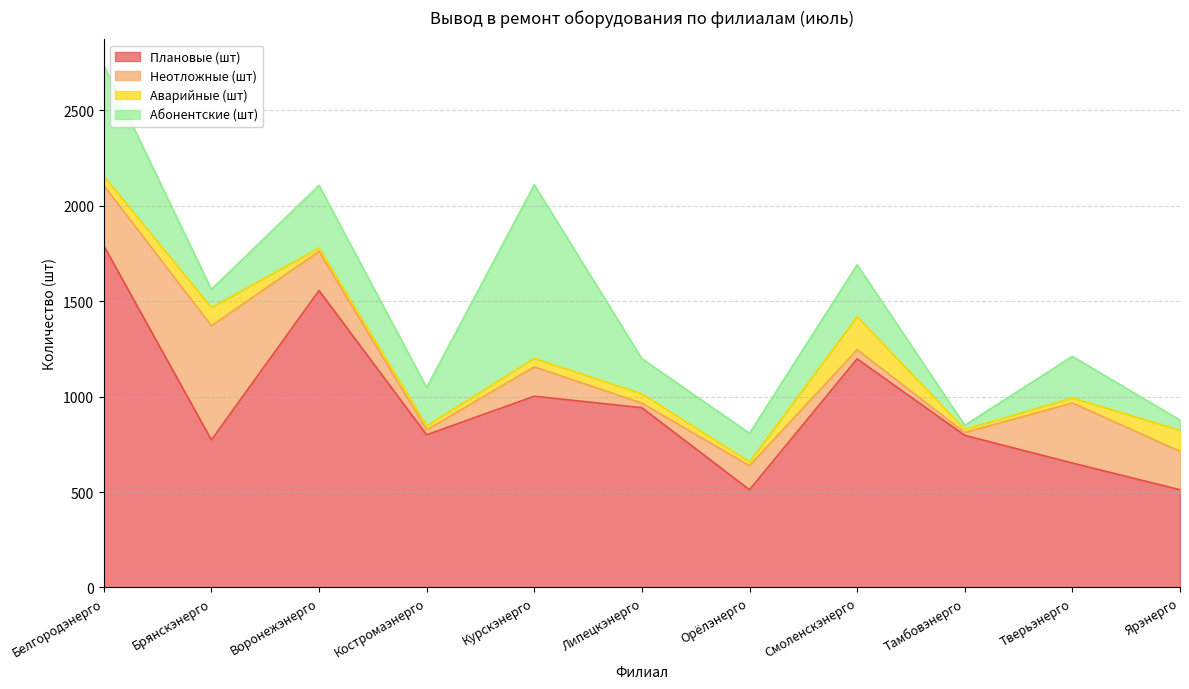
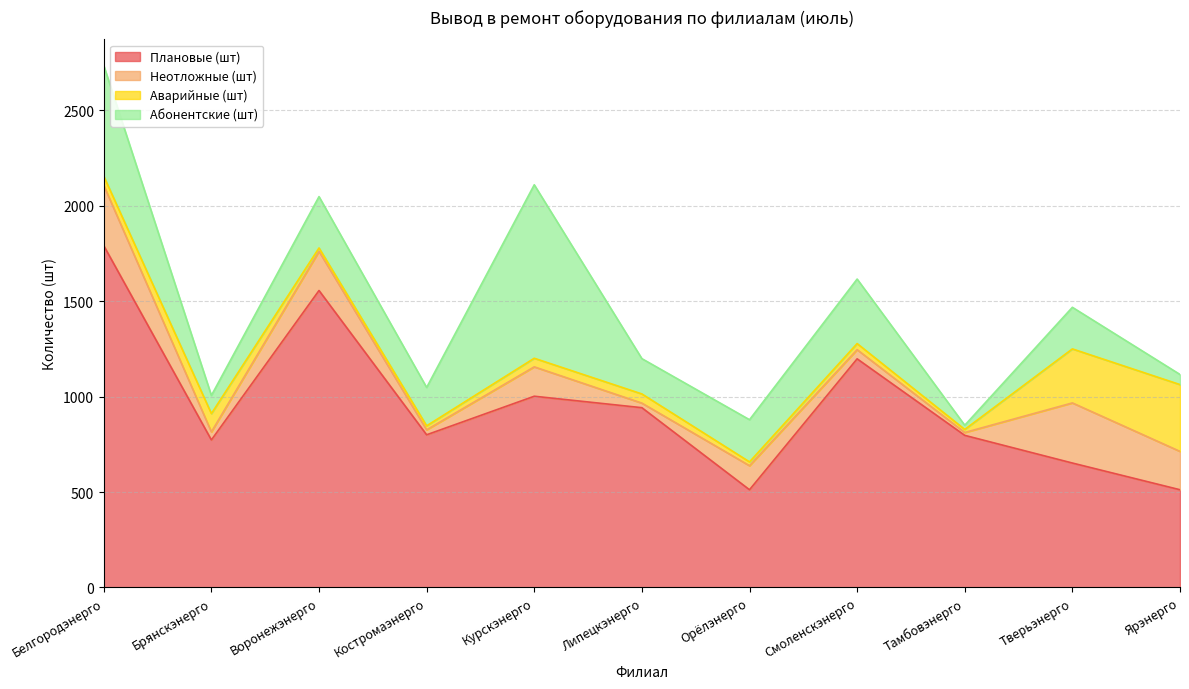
Неотложные (шт), Брянскэнерго: 600 -> 40
Абонентские (шт), Воронежэнерго: 330 -> 270
Абонентские (шт), Орёлэнерго: 150 -> 220
Аварийные (шт), Смоленскэнерго: 170 -> 30
Абонентские (шт), Смоленскэнерго: 270 -> 340
Аварийные (шт), Тверьэнерго: 30 -> 280
Аварийные (шт), Ярэнерго: 110 -> 350
